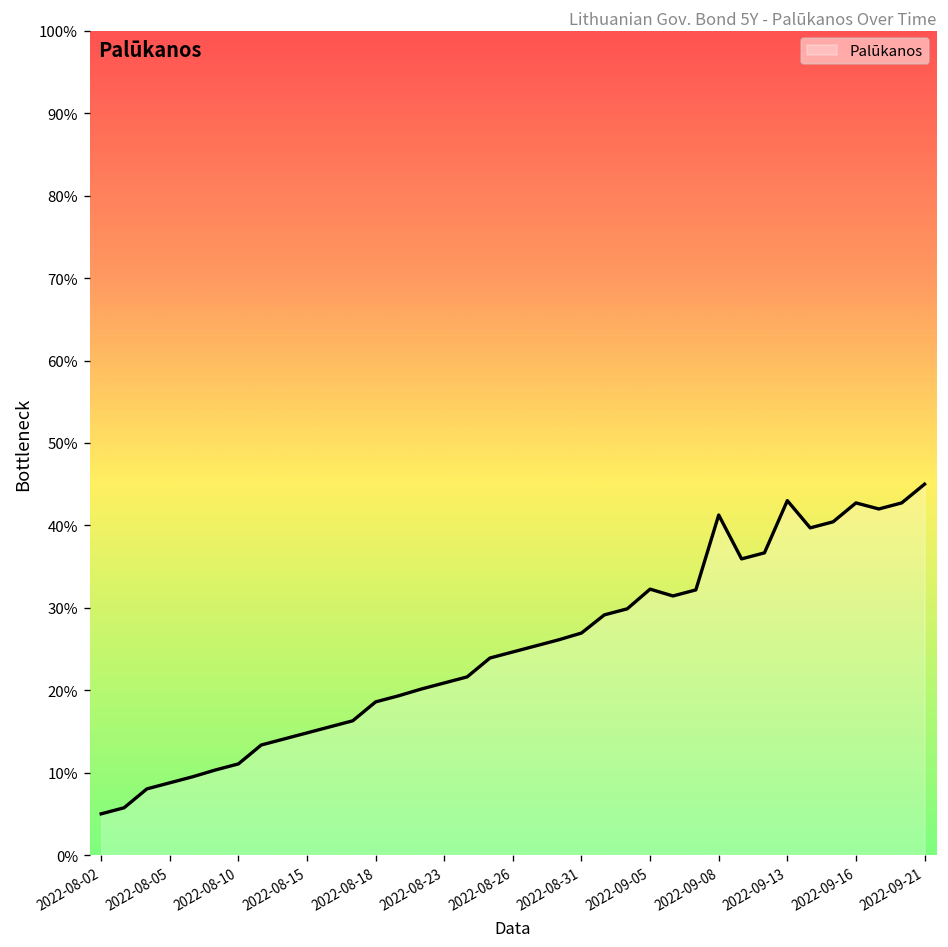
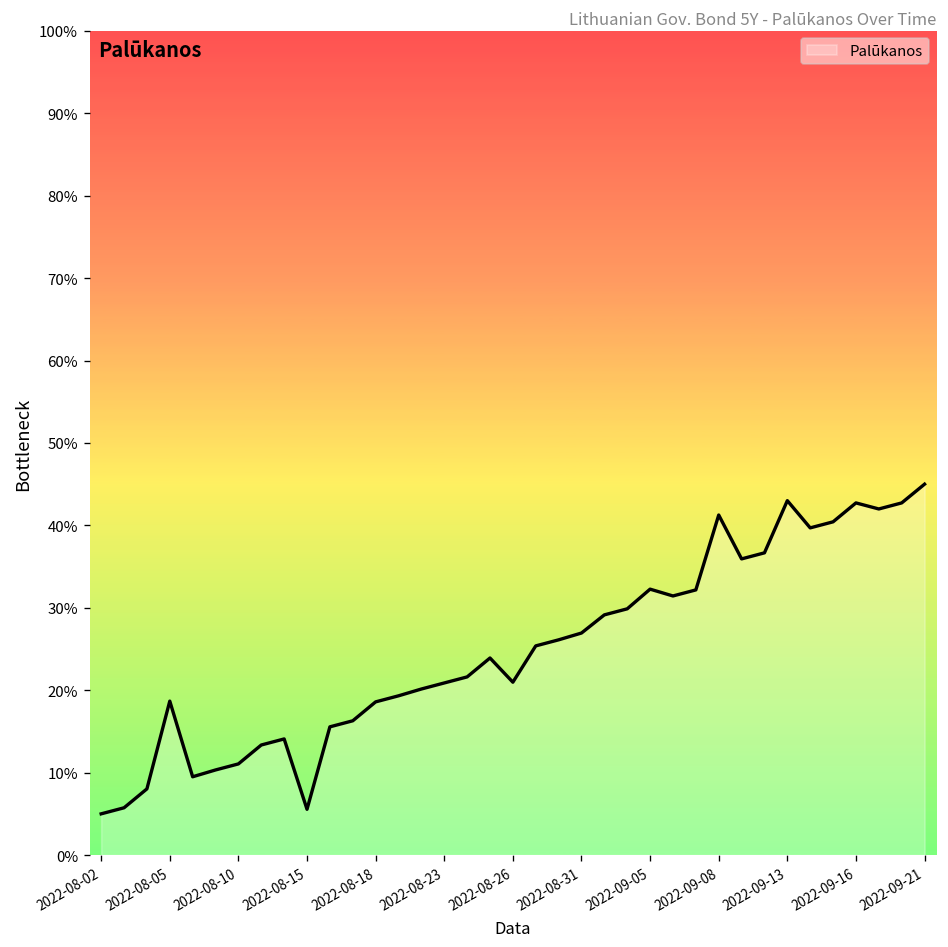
2022-08-05: 9% -> 19%
2022-08-15: 15% -> 6%
2022-08-26: 25% -> 21%
